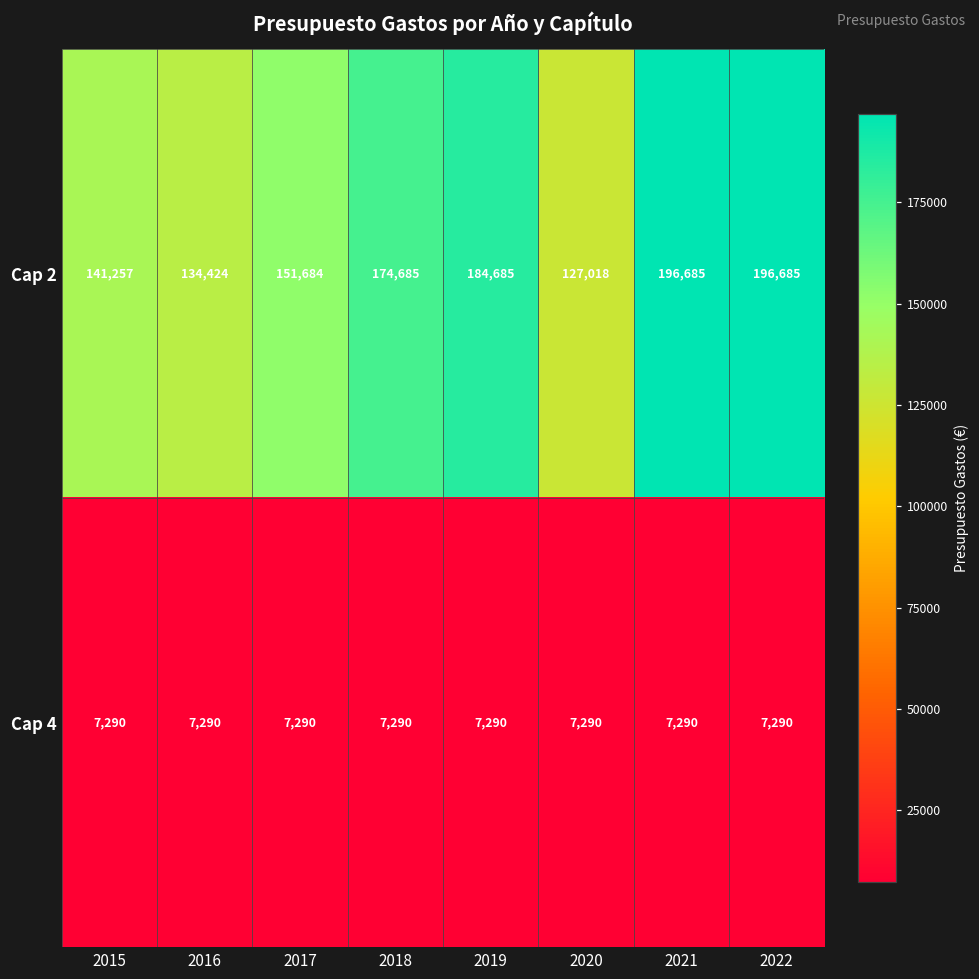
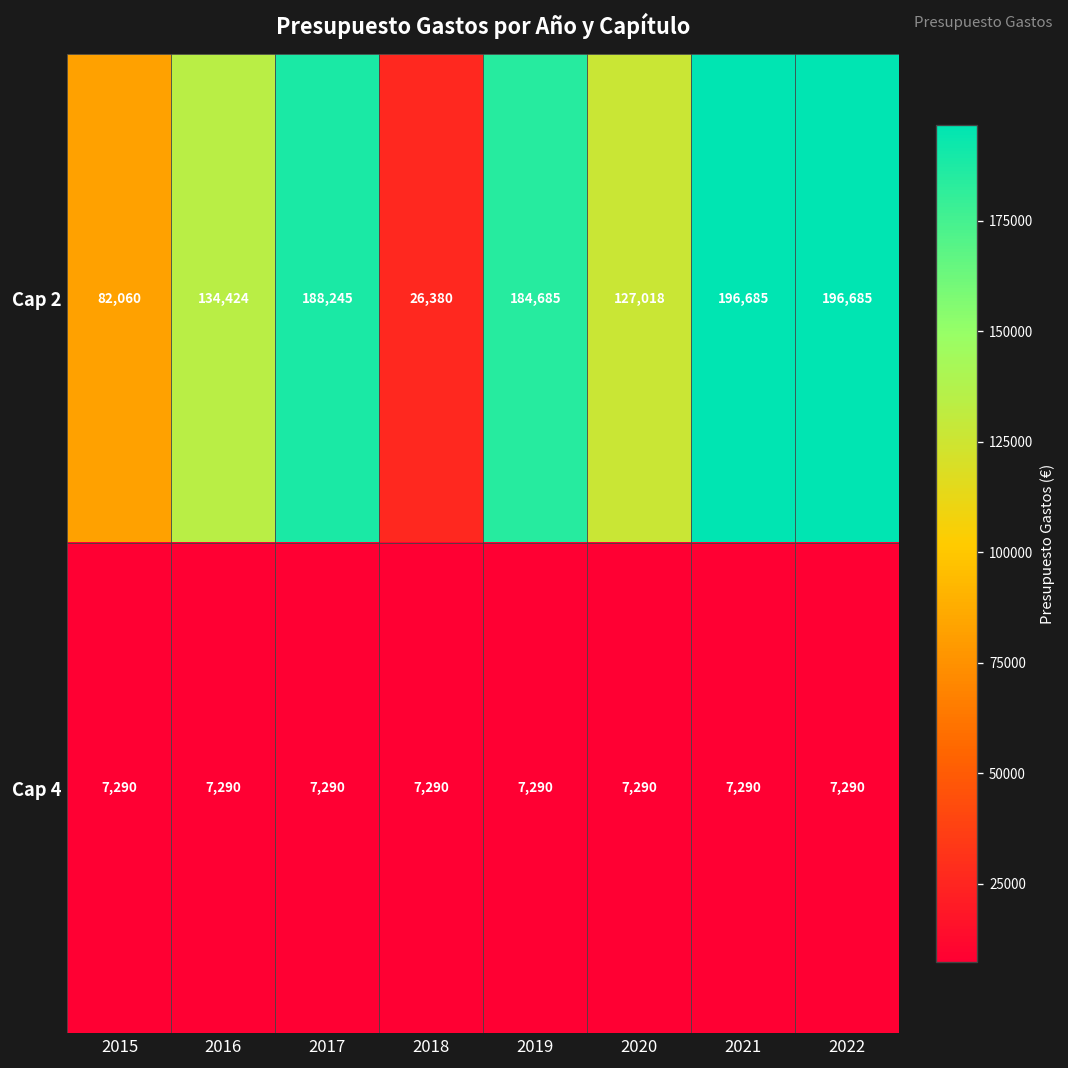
Cap 2, 2015: 141,257 -> 82,060
Cap 2, 2017: 151,684 -> 188,245
Cap 2, 2018: 174,685 -> 26,380
